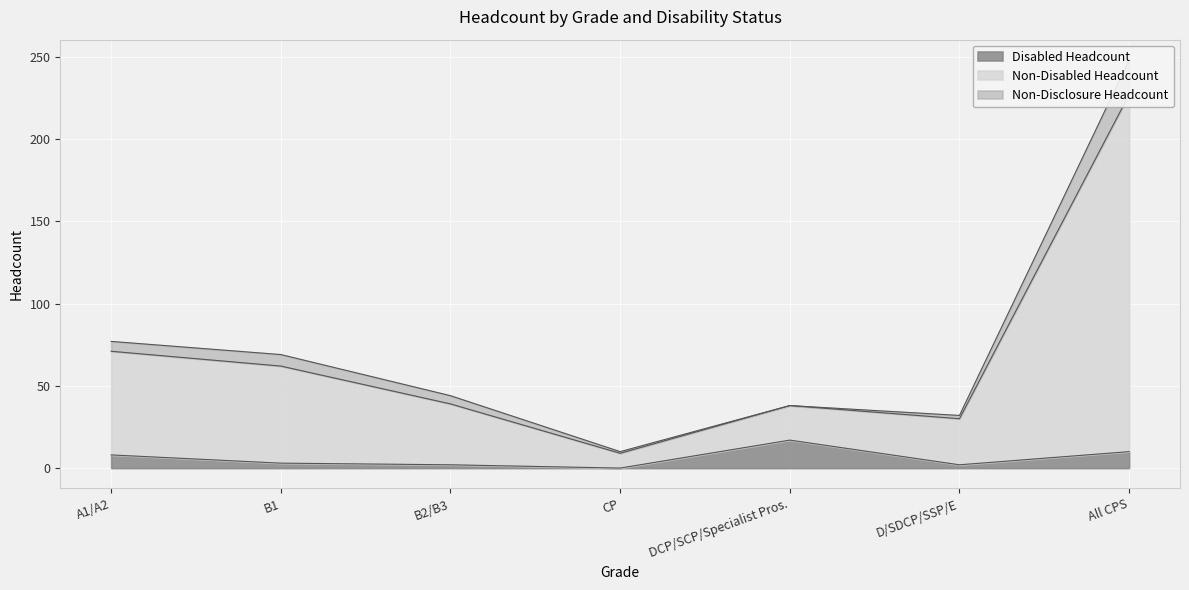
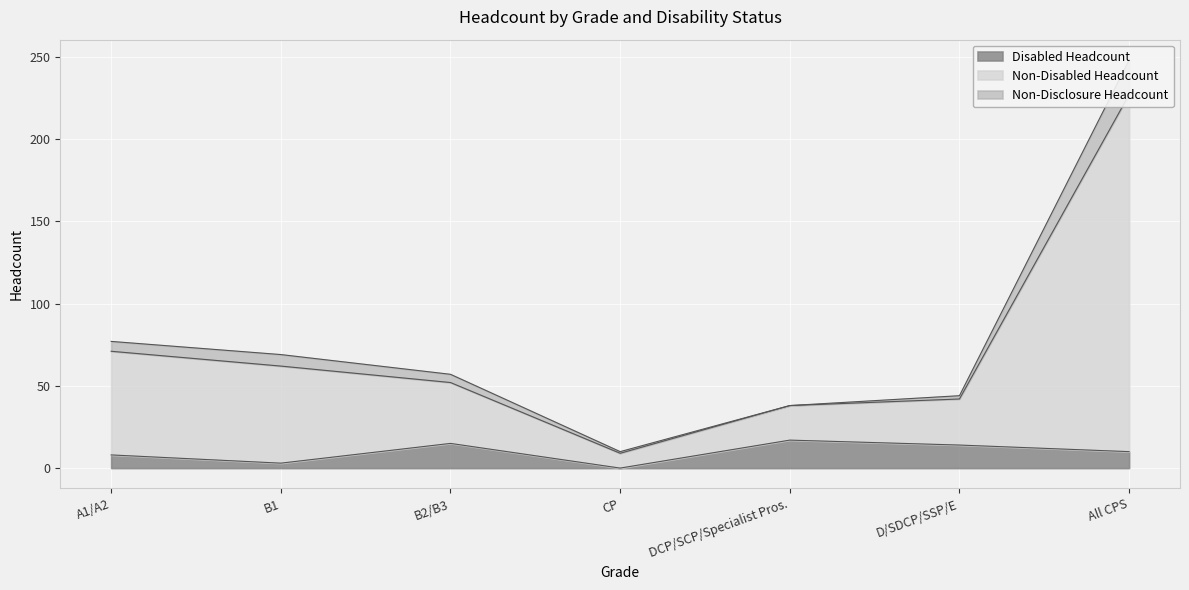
Disabled Headcount, B2/B3: 2 -> 15
Disabled Headcount, D/SDCP/SSP/E: 2 -> 14
